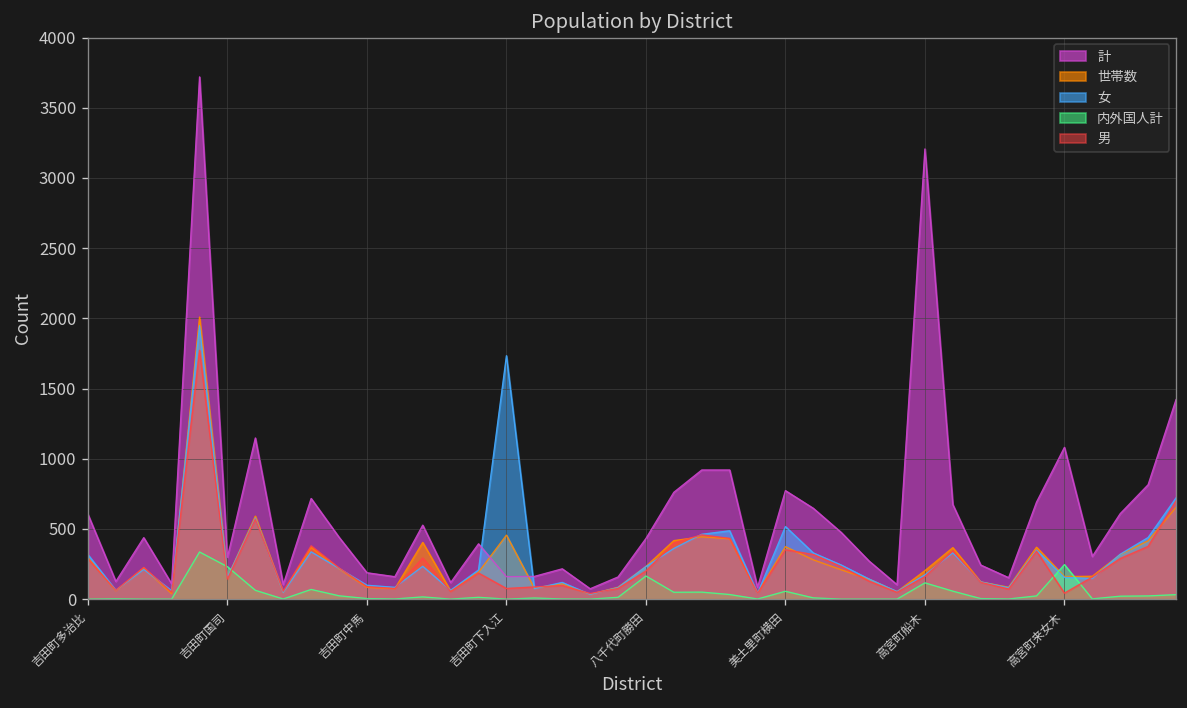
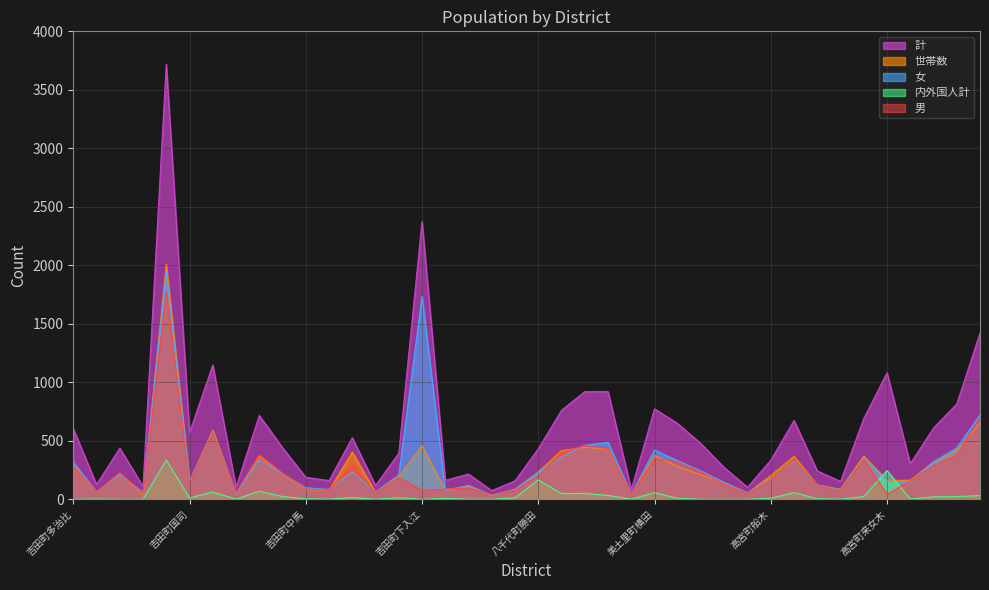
計, 吉田町国司: 300 -> 570
内外国人計, 吉田町国司: 230 -> 10
計, 吉田町下入江: 160 -> 2380
女, 美土里町横田: 520 -> 420
計, 高宮町船木: 3210 -> 330
内外国人計, 高宮町船木: 120 -> 10
